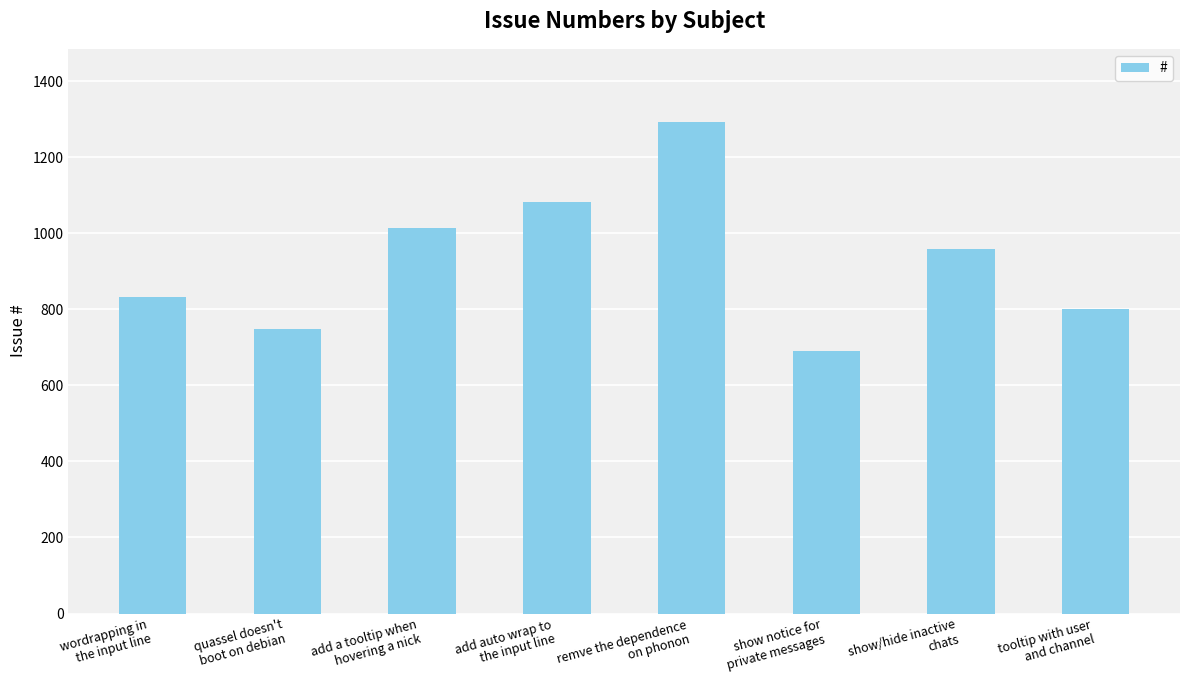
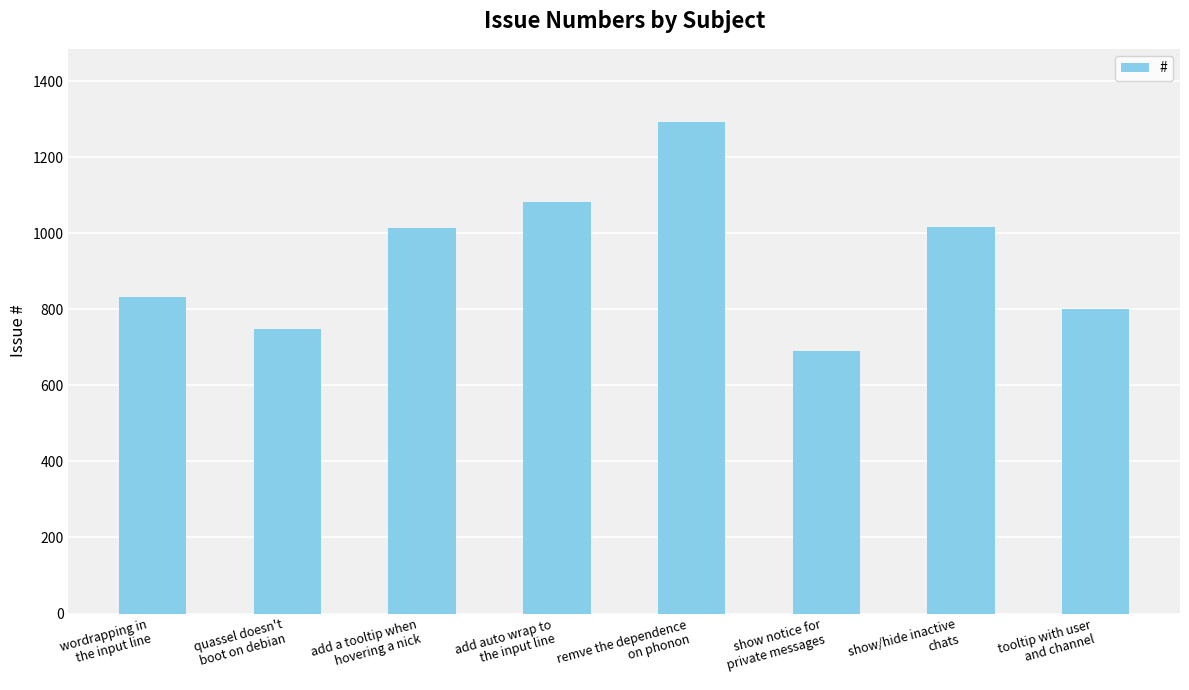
show/hide inactive chats: 960 -> 1020
